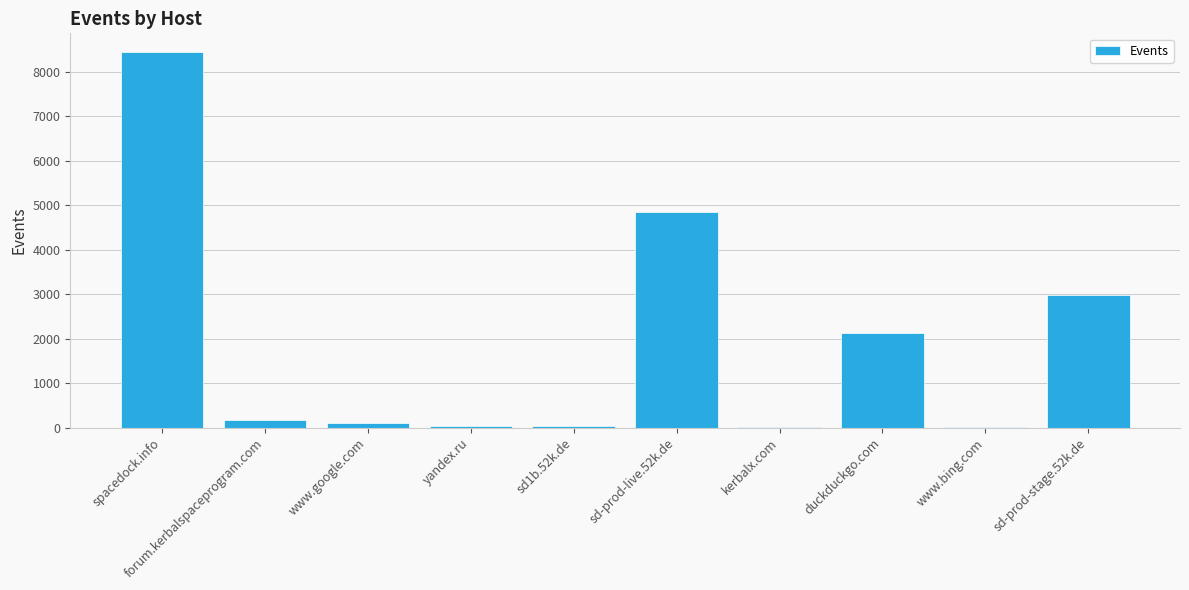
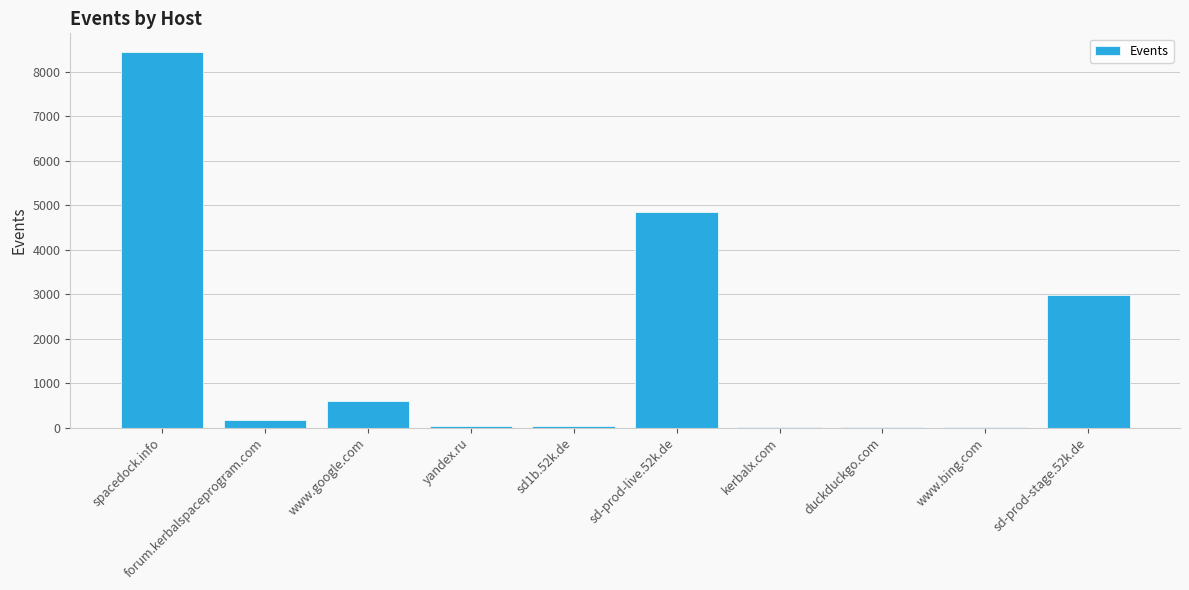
www.google.com: 100 -> 600
duckduckgo.com: 2100 -> 0
